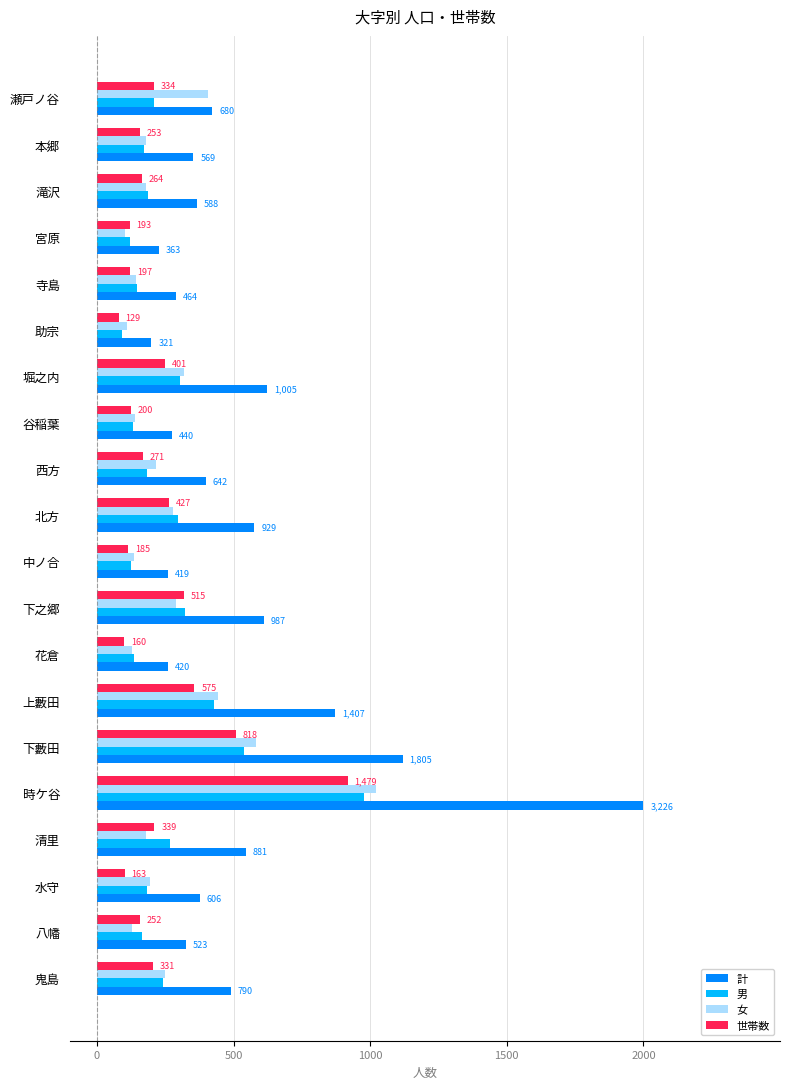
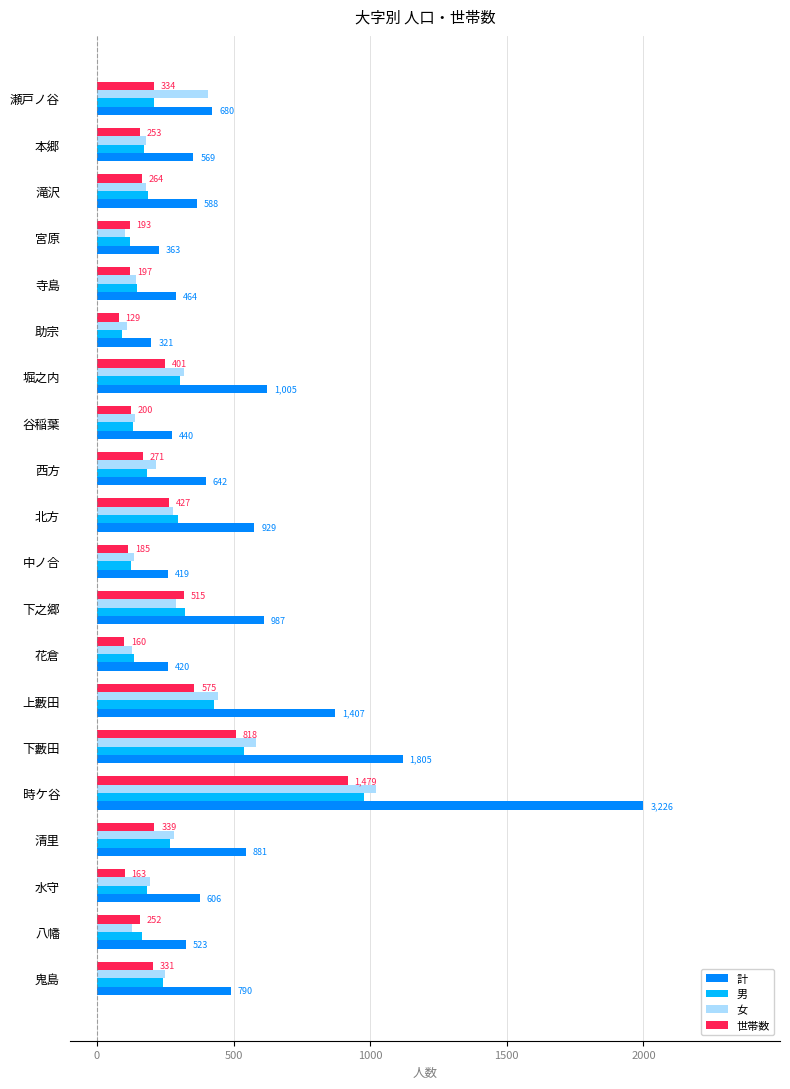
女, 清里: 180 -> 280
